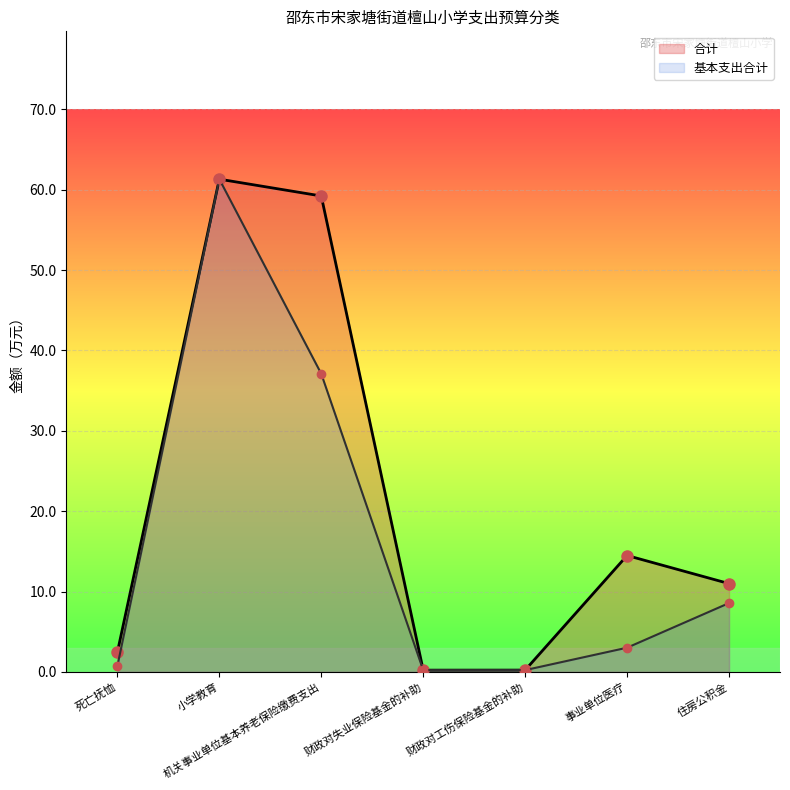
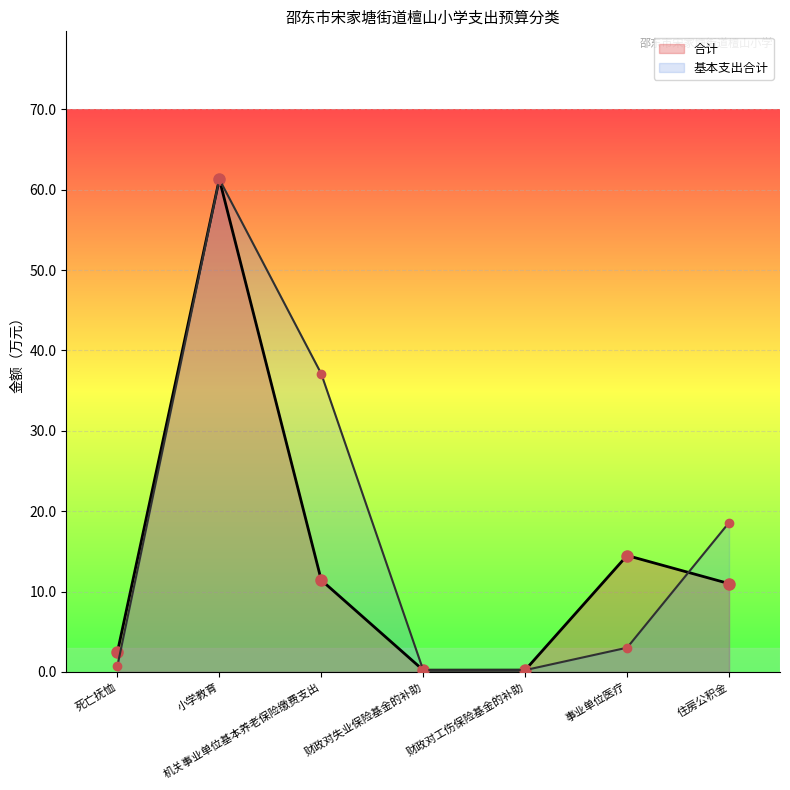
合计, 机关事业单位基本养老保险缴费支出: 59 -> 11
基本支出合计, 住房公积金: 9 -> 19
